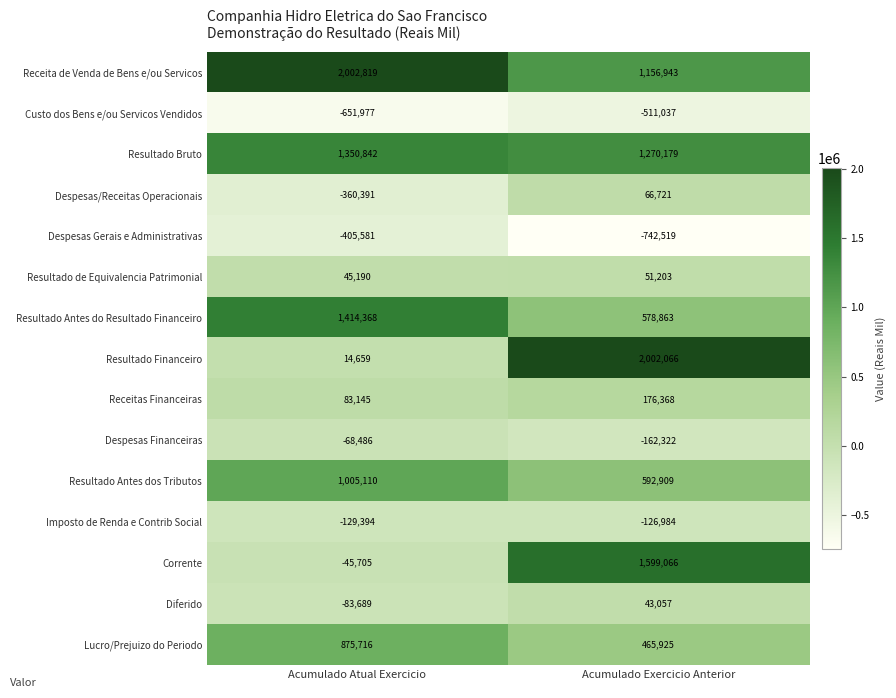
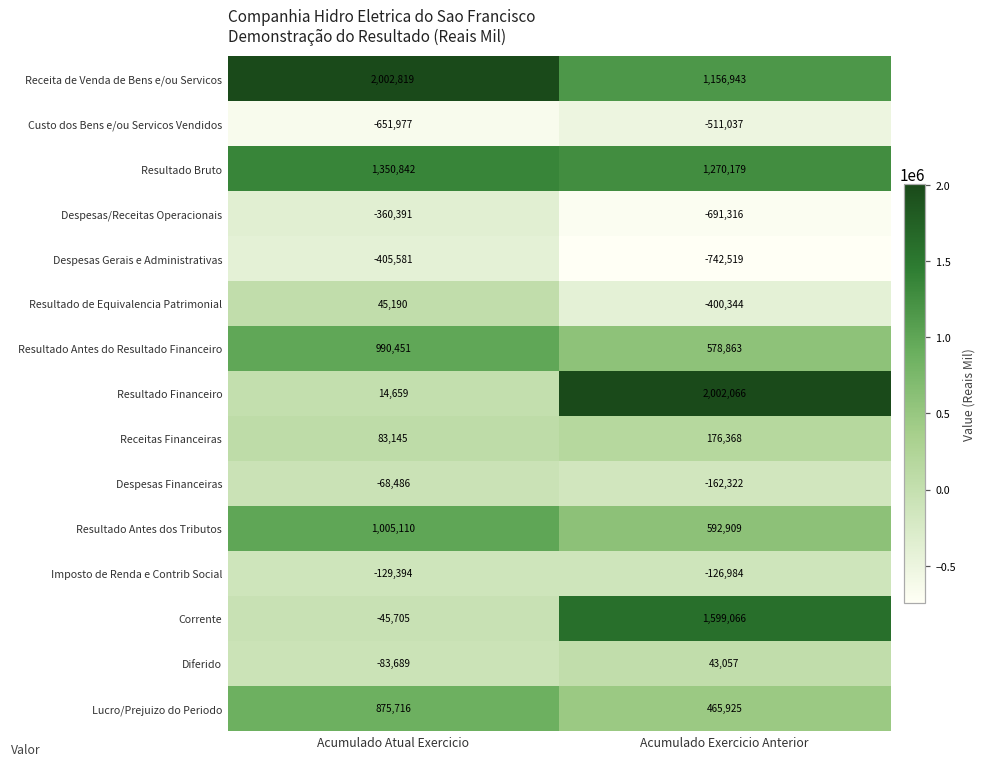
Despesas/Receitas Operacionais, Acumulado Exercicio Anterior: 66,721 -> -691,316
Resultado de Equivalencia Patrimonial, Acumulado Exercicio Anterior: 51,203 -> -400,344
Resultado Antes do Resultado Financeiro, Acumulado Atual Exercicio: 1,414,368 -> 990,451
